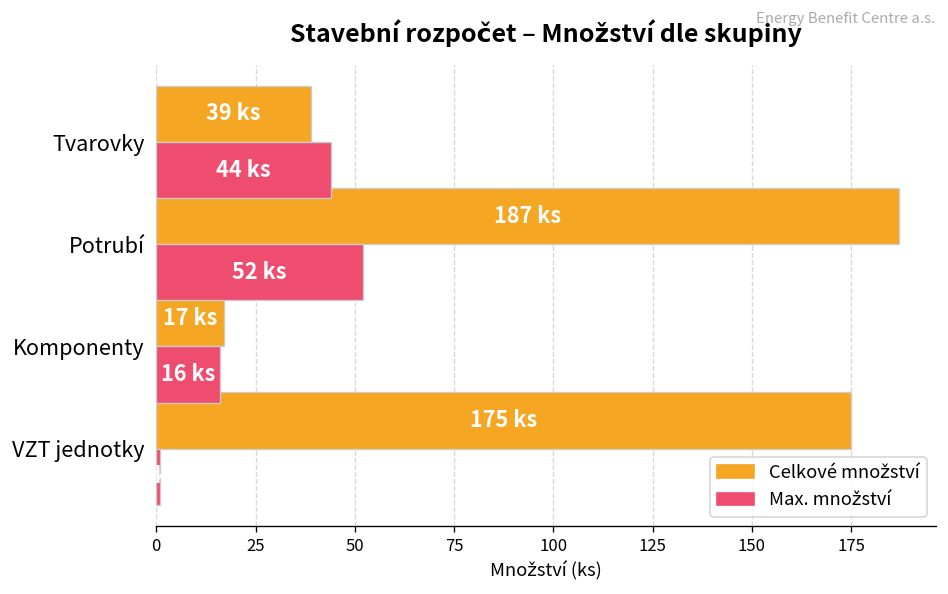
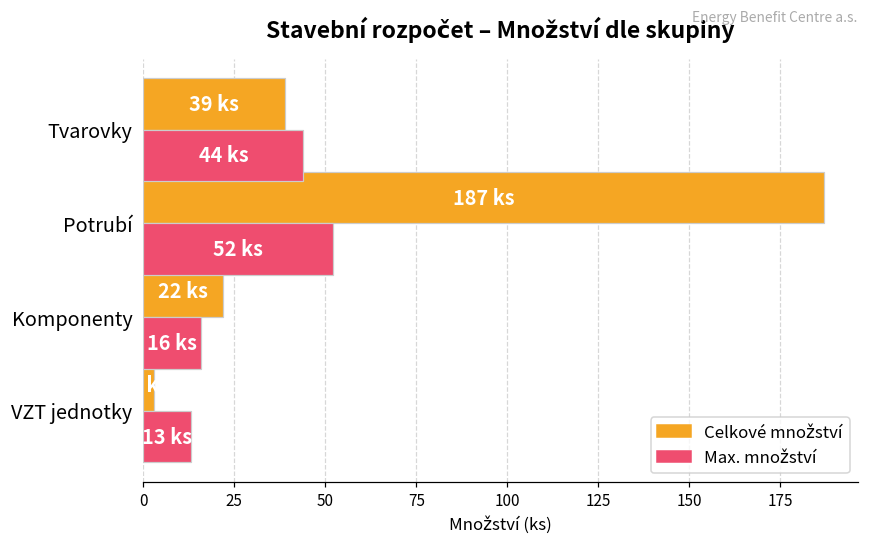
Celkové množství, Komponenty: 17 -> 22
Celkové množství, VZT jednotky: 175 -> 3
Max. množství, VZT jednotky: 1 -> 13
